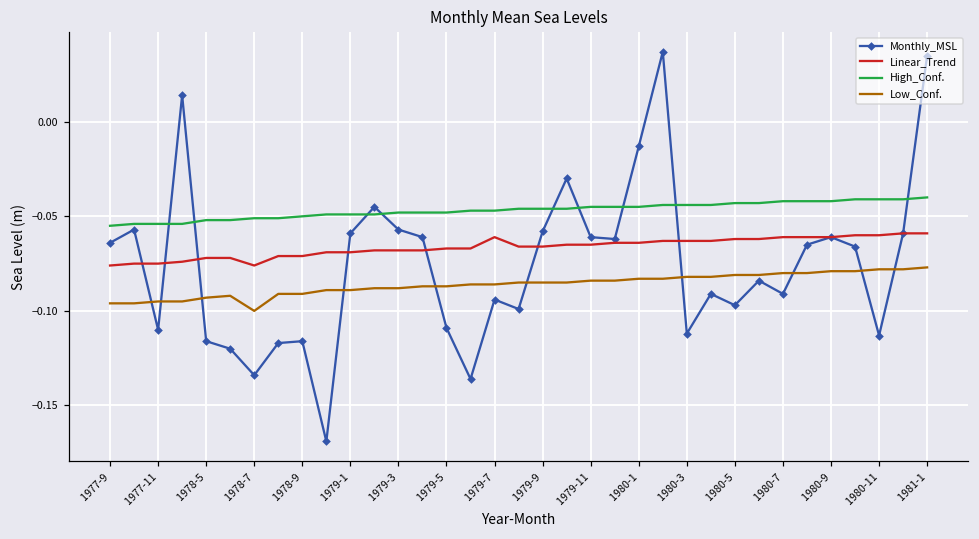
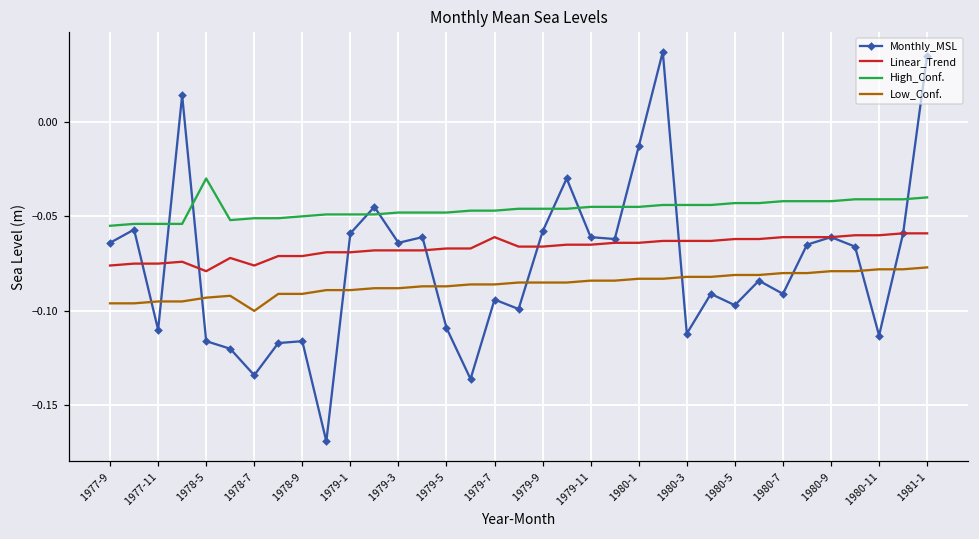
Linear_Trend, 1978-5: -0.072 -> -0.079
High_Conf., 1978-5: -0.052 -> -0.030
Monthly_MSL, 1979-3: -0.057 -> -0.064
